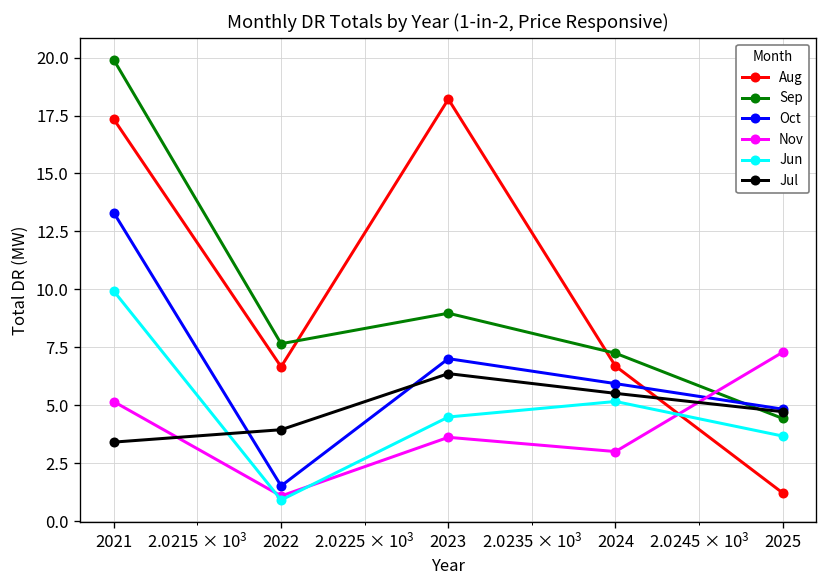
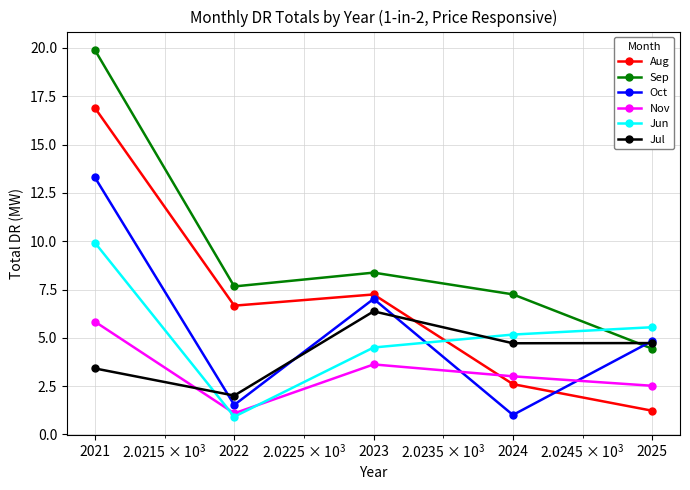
Aug, 2021: 17.3 -> 16.9
Nov, 2021: 5.2 -> 5.8
Jul, 2022: 4.0 -> 2.0
Aug, 2023: 18.2 -> 7.2
Sep, 2023: 9.0 -> 8.4
Aug, 2024: 6.7 -> 2.6
Oct, 2024: 5.9 -> 1.0
Jul, 2024: 5.5 -> 4.7
Nov, 2025: 7.3 -> 2.5
Jun, 2025: 3.7 -> 5.6
